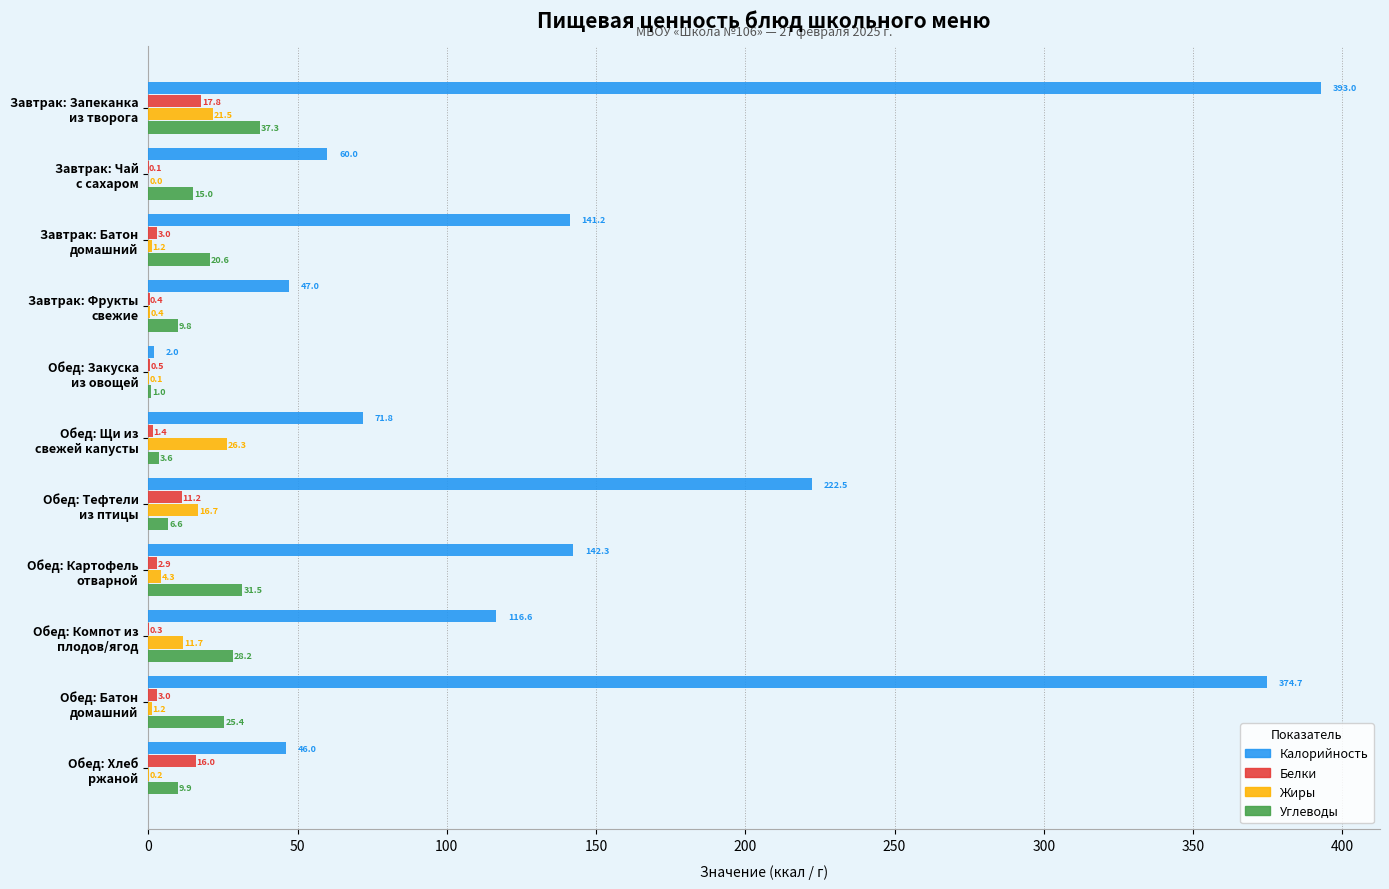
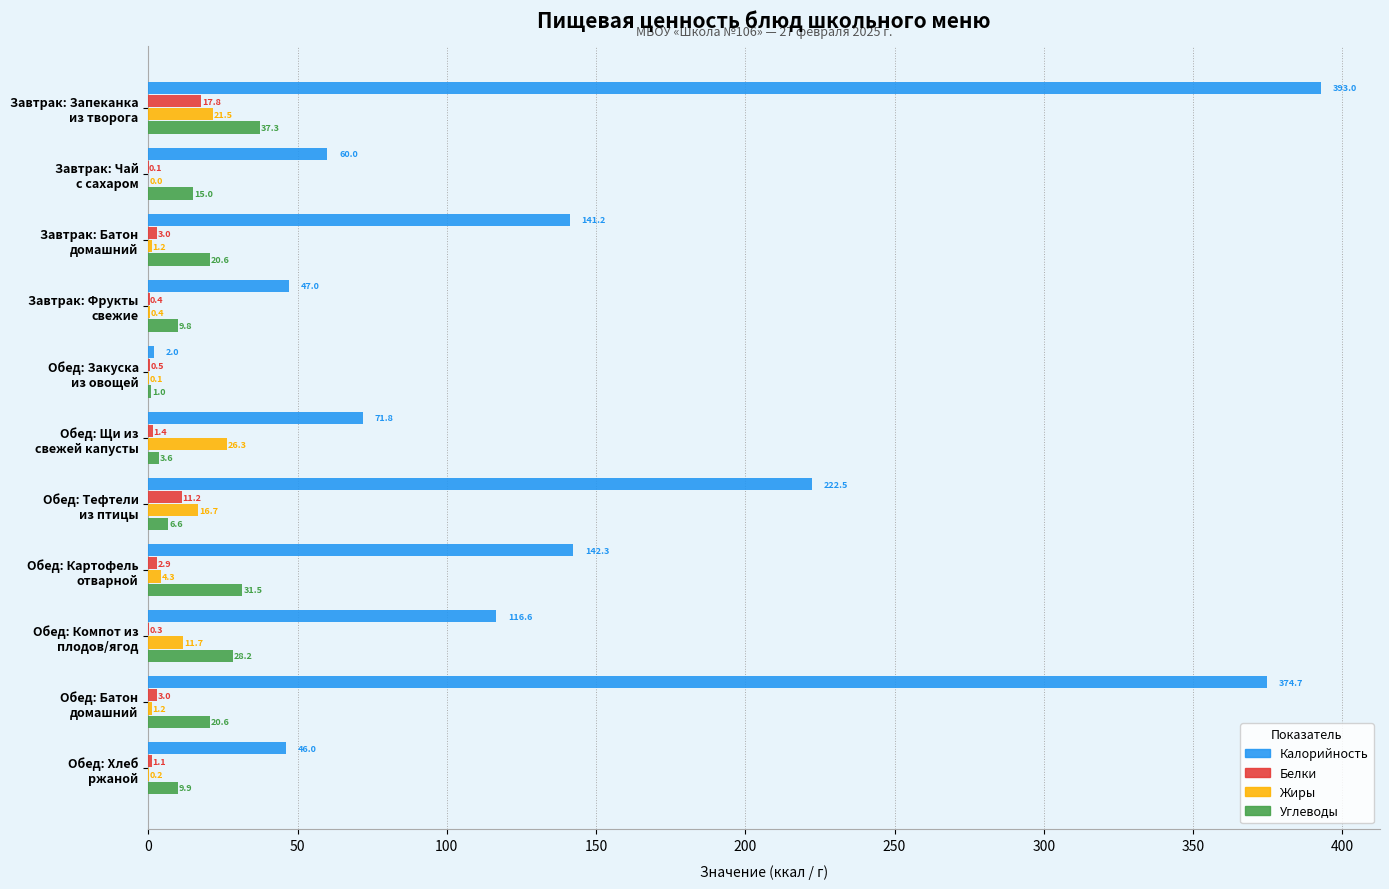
Углеводы, Обед: Батон домашний: 25.4 -> 20.6
Белки, Обед: Хлеб ржаной: 16.0 -> 1.1
